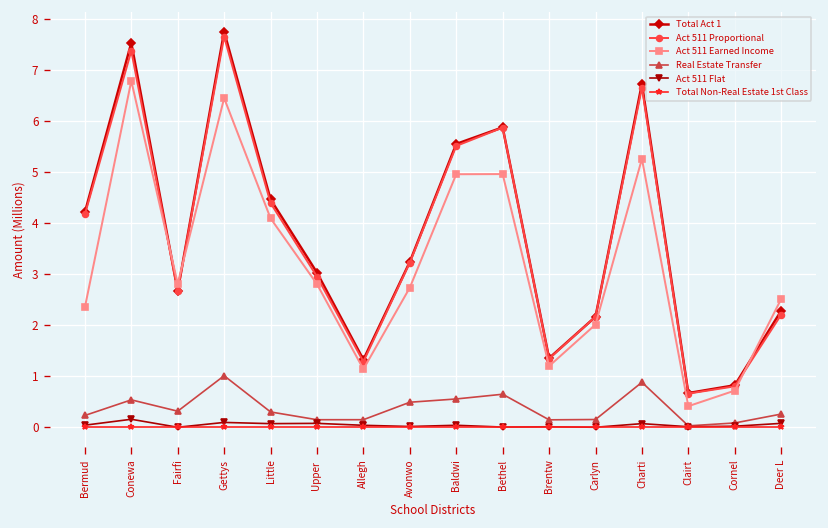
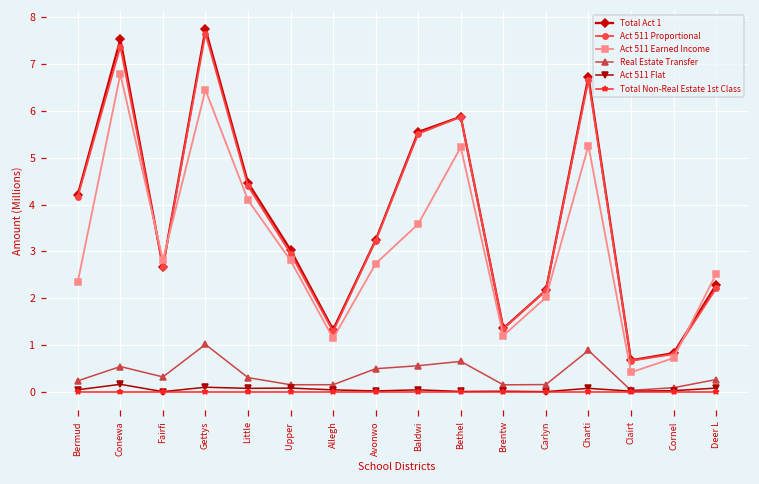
Act 511 Earned Income, Baldwi: 5.0 -> 3.6
Act 511 Earned Income, Bethel: 5.0 -> 5.2
